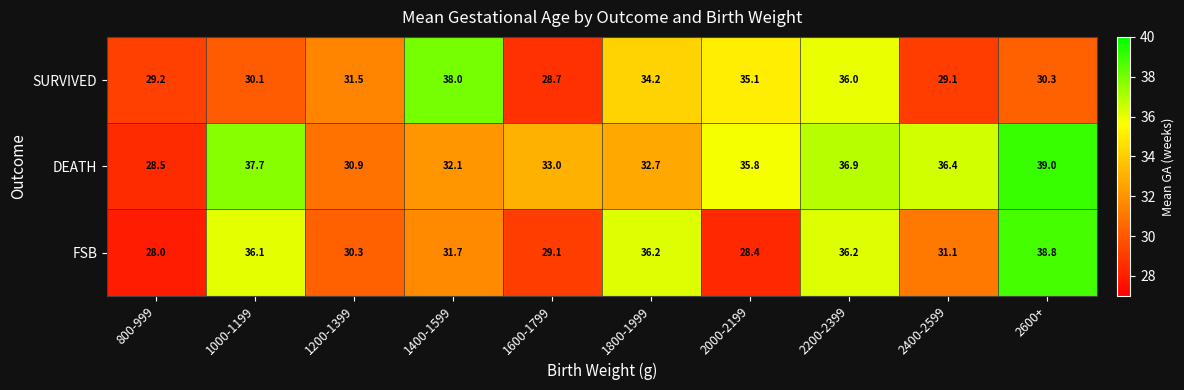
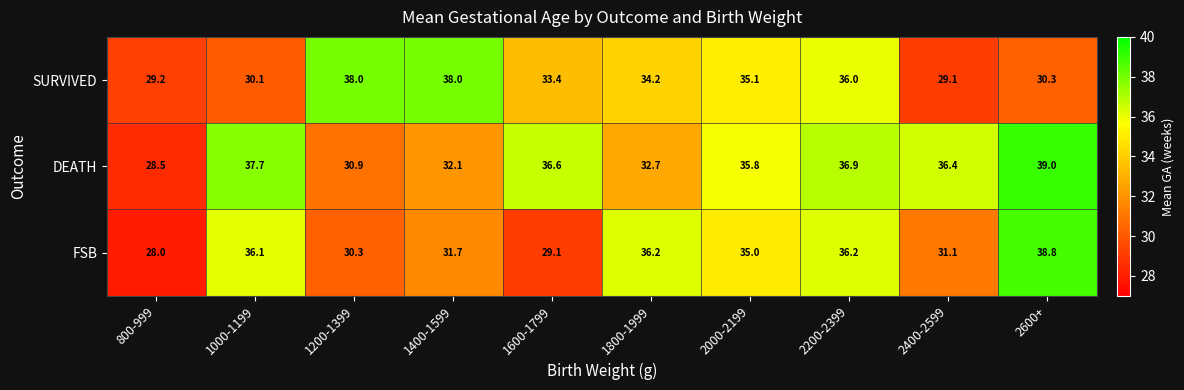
SURVIVED, 1200-1399: 31.5 -> 38.0
SURVIVED, 1600-1799: 28.7 -> 33.4
DEATH, 1600-1799: 33.0 -> 36.6
FSB, 2000-2199: 28.4 -> 35.0
